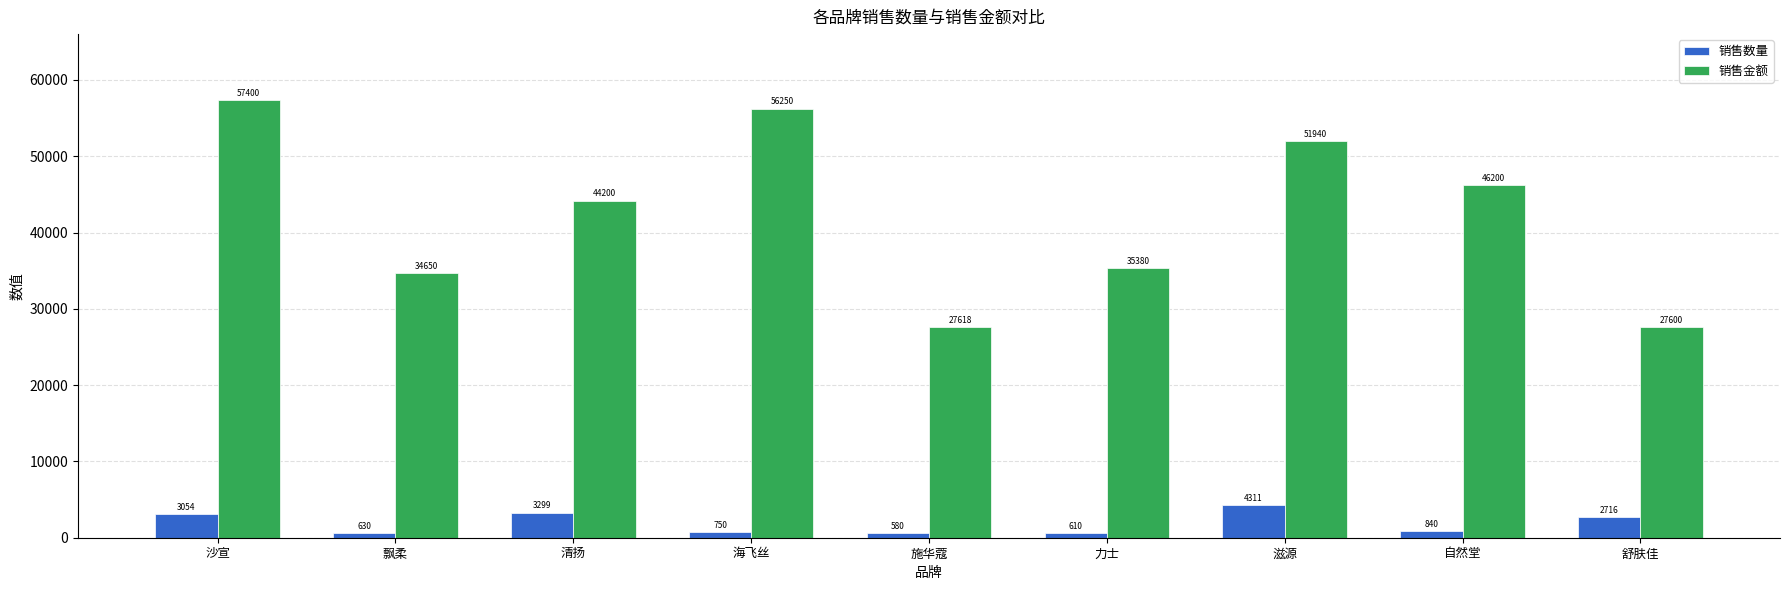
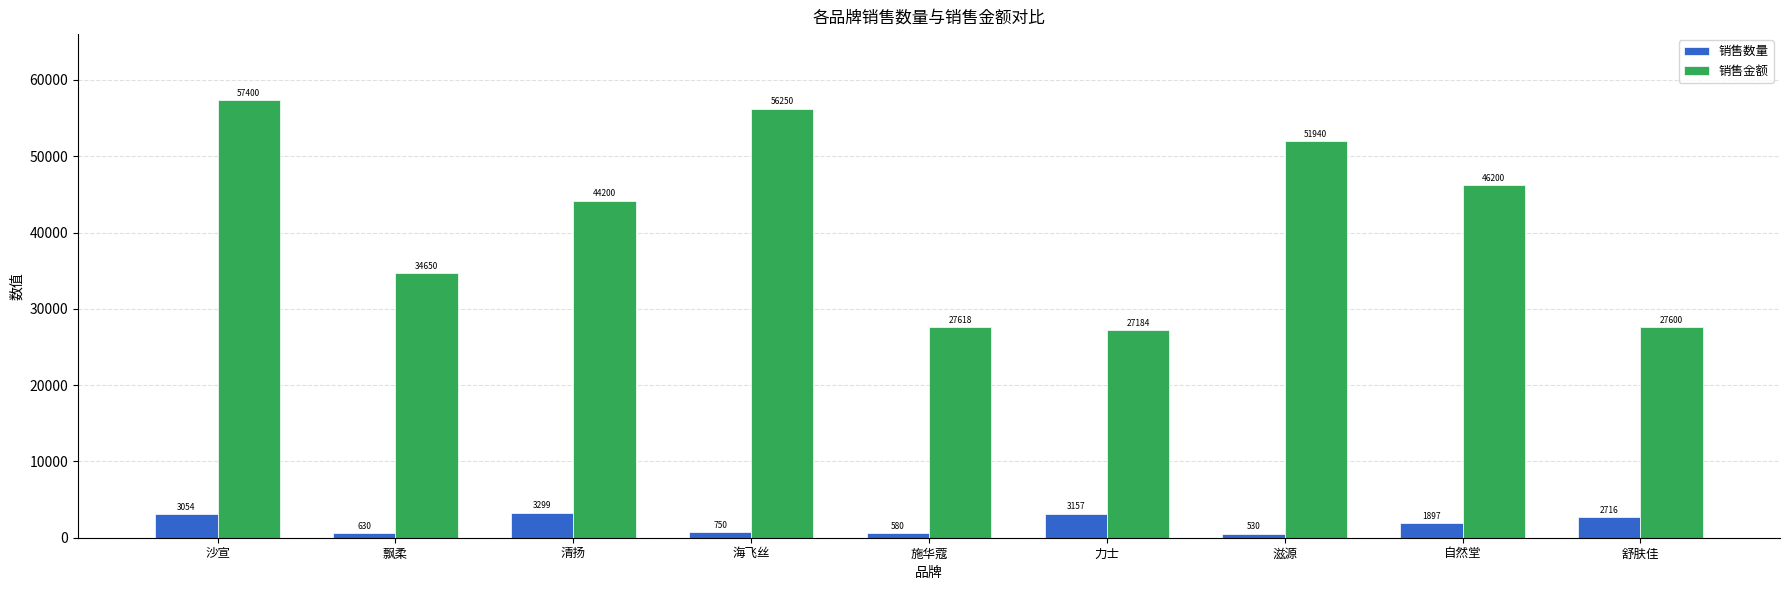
销售数量, 力士: 610 -> 3157
销售金额, 力士: 35380 -> 27184
销售数量, 滋源: 4311 -> 530
销售数量, 自然堂: 840 -> 1897
